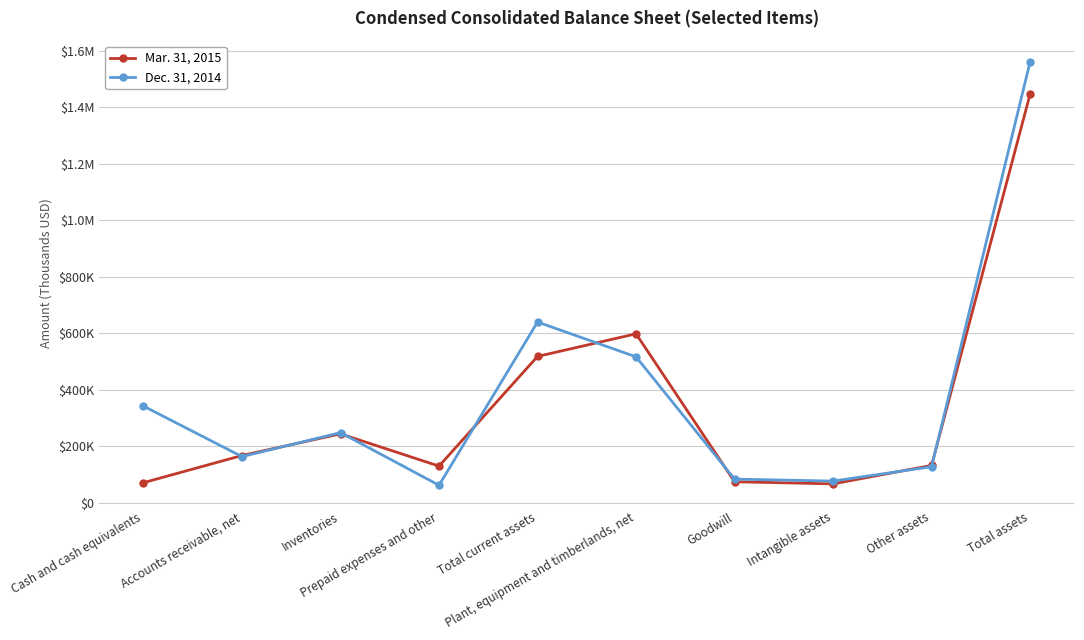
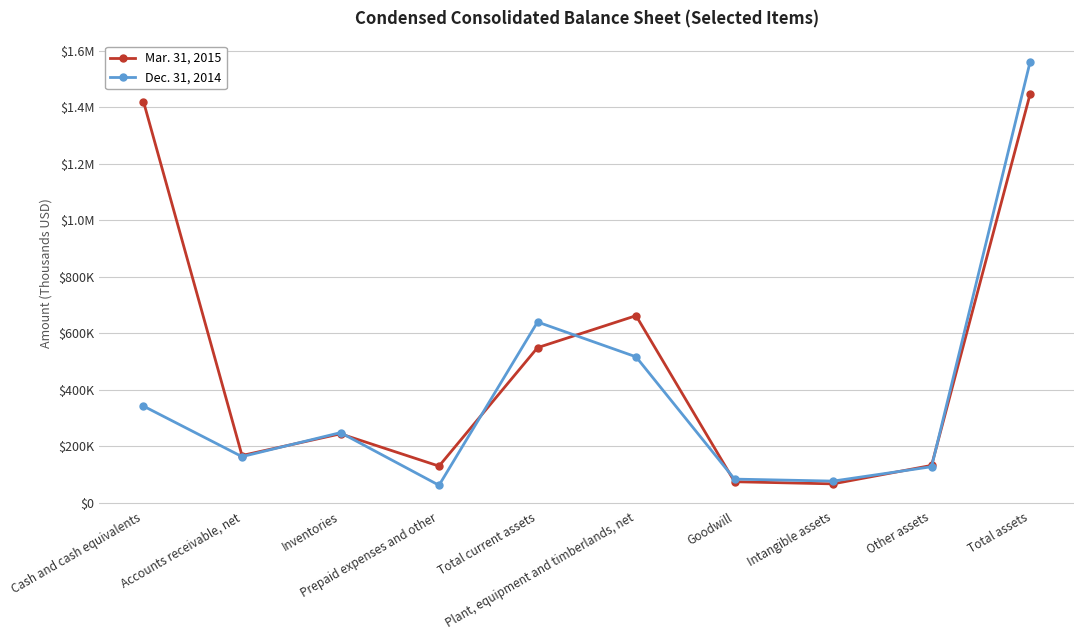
Mar. 31, 2015, Cash and cash equivalents: $70000 -> $1420000
Mar. 31, 2015, Total current assets: $520000 -> $550000
Mar. 31, 2015, Plant, equipment and timberlands, net: $600000 -> $660000
